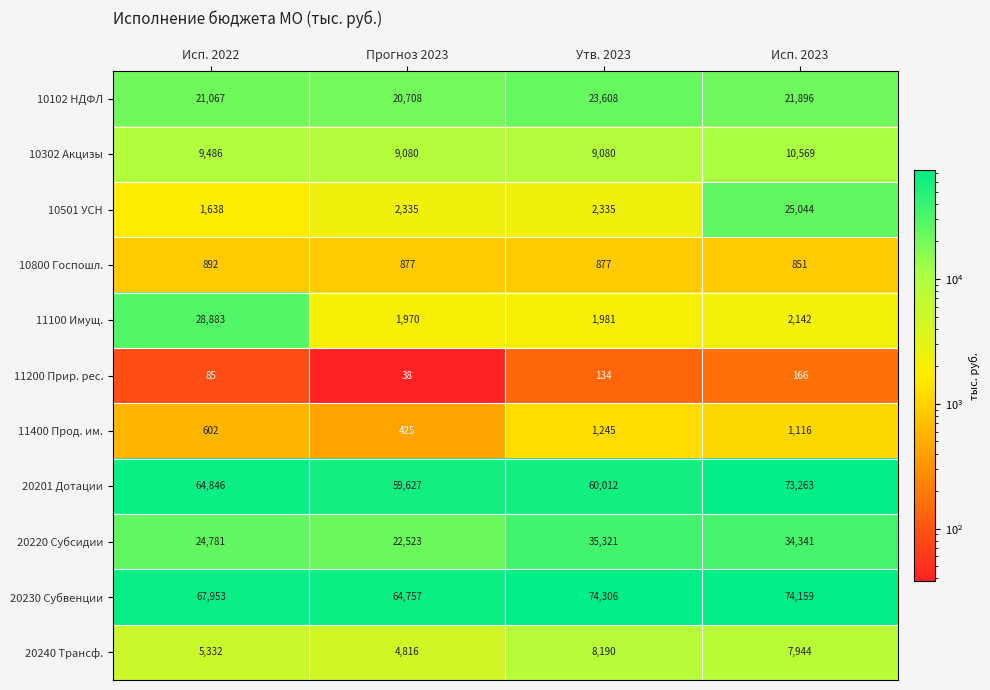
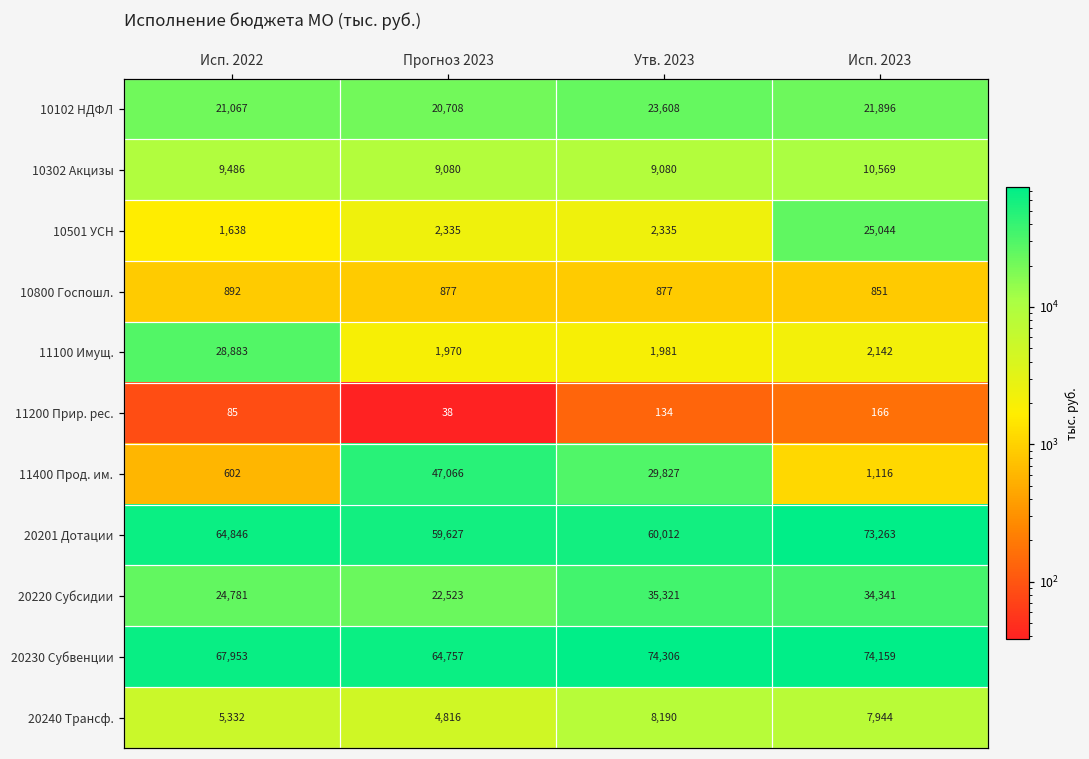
11400 Прод. им., Прогноз 2023: 425 -> 47,066
11400 Прод. им., Утв. 2023: 1,245 -> 29,827
